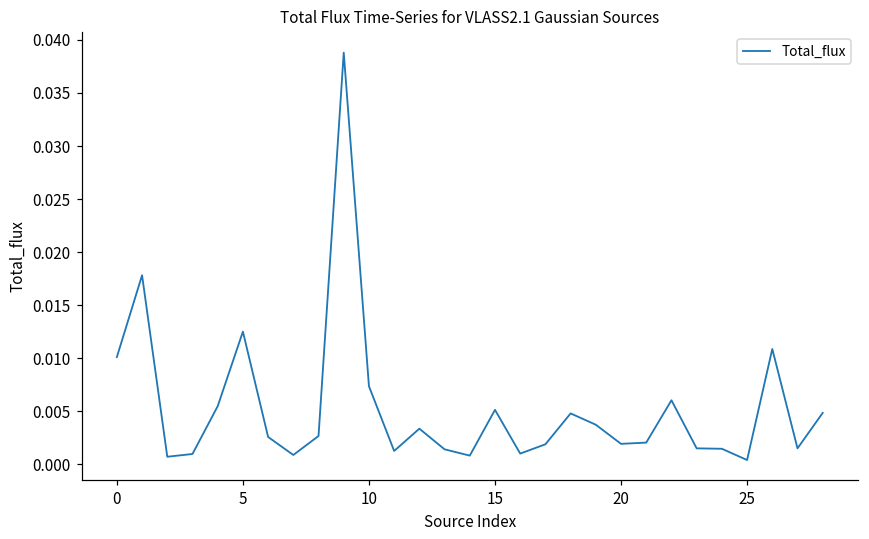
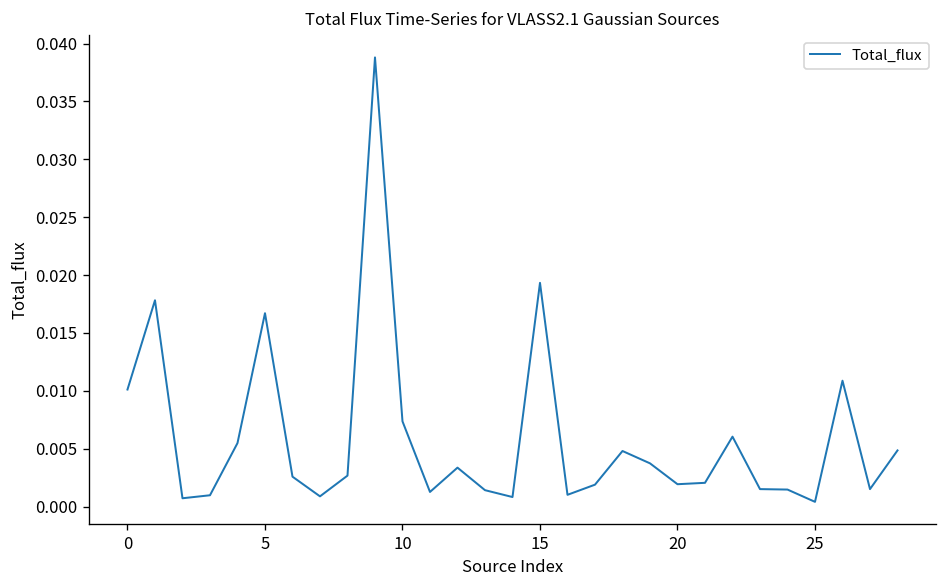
5: 0.013 -> 0.017
15: 0.005 -> 0.019
